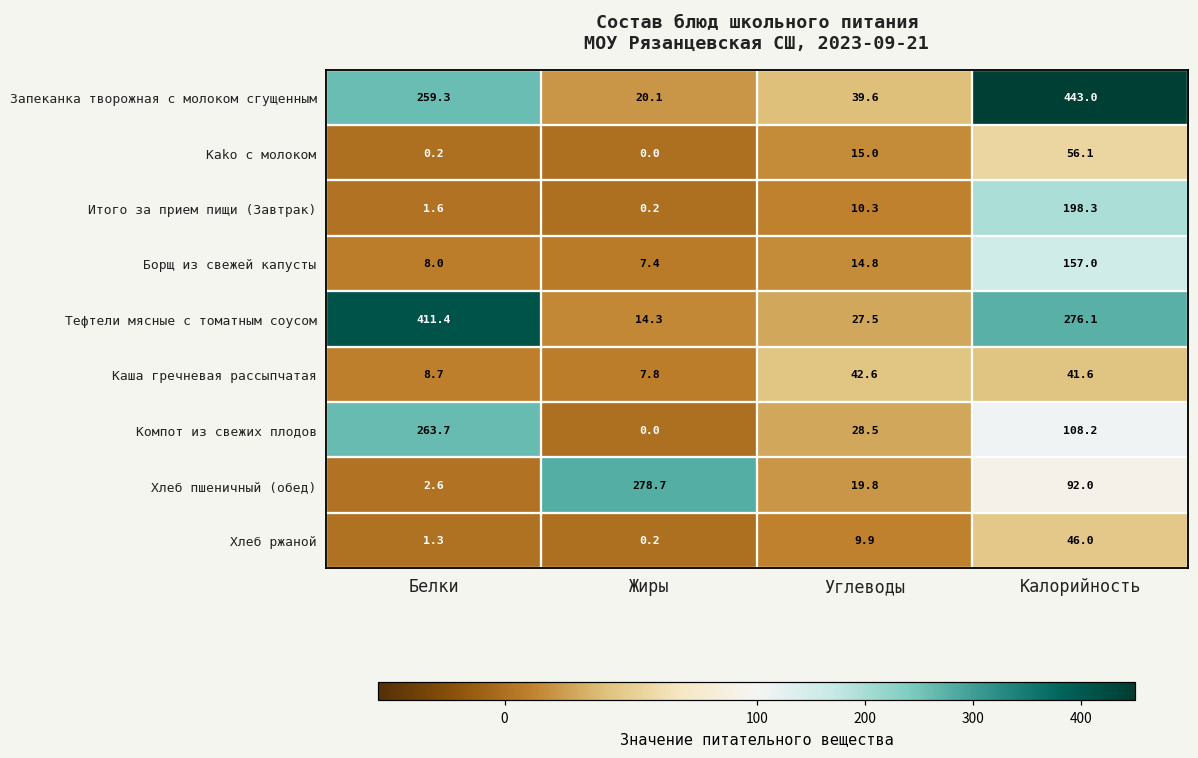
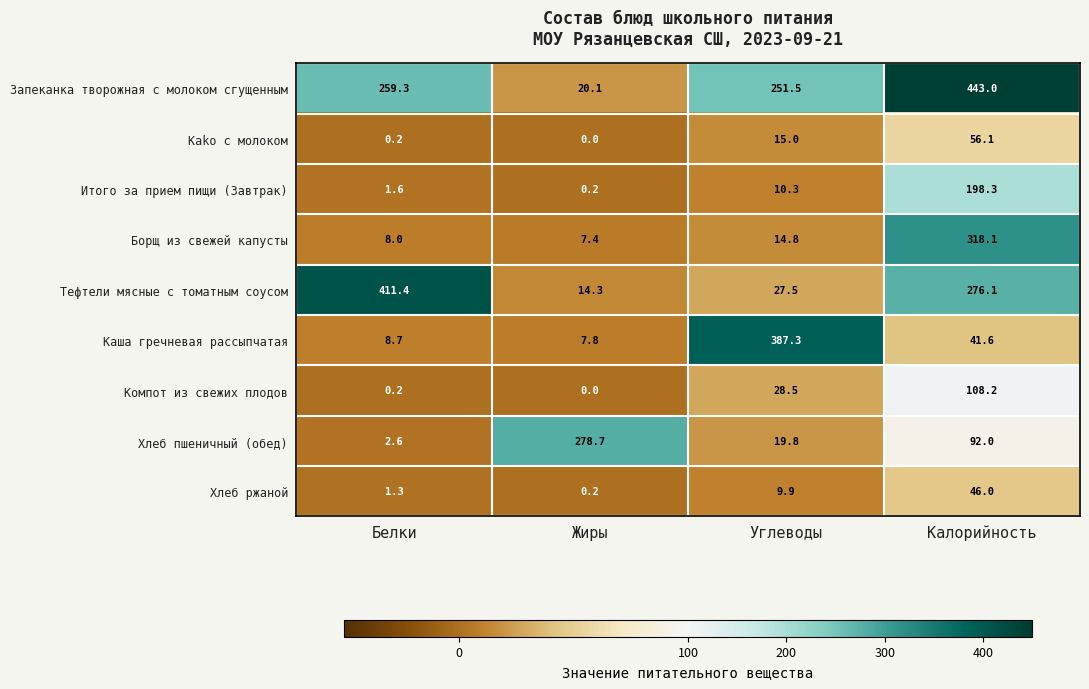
Запеканка творожная с молоком сгущенным, Углеводы: 39.6 -> 251.5
Борщ из свежей капусты, Калорийность: 157.0 -> 318.1
Каша гречневая рассыпчатая, Углеводы: 42.6 -> 387.3
Компот из свежих плодов, Белки: 263.7 -> 0.2
